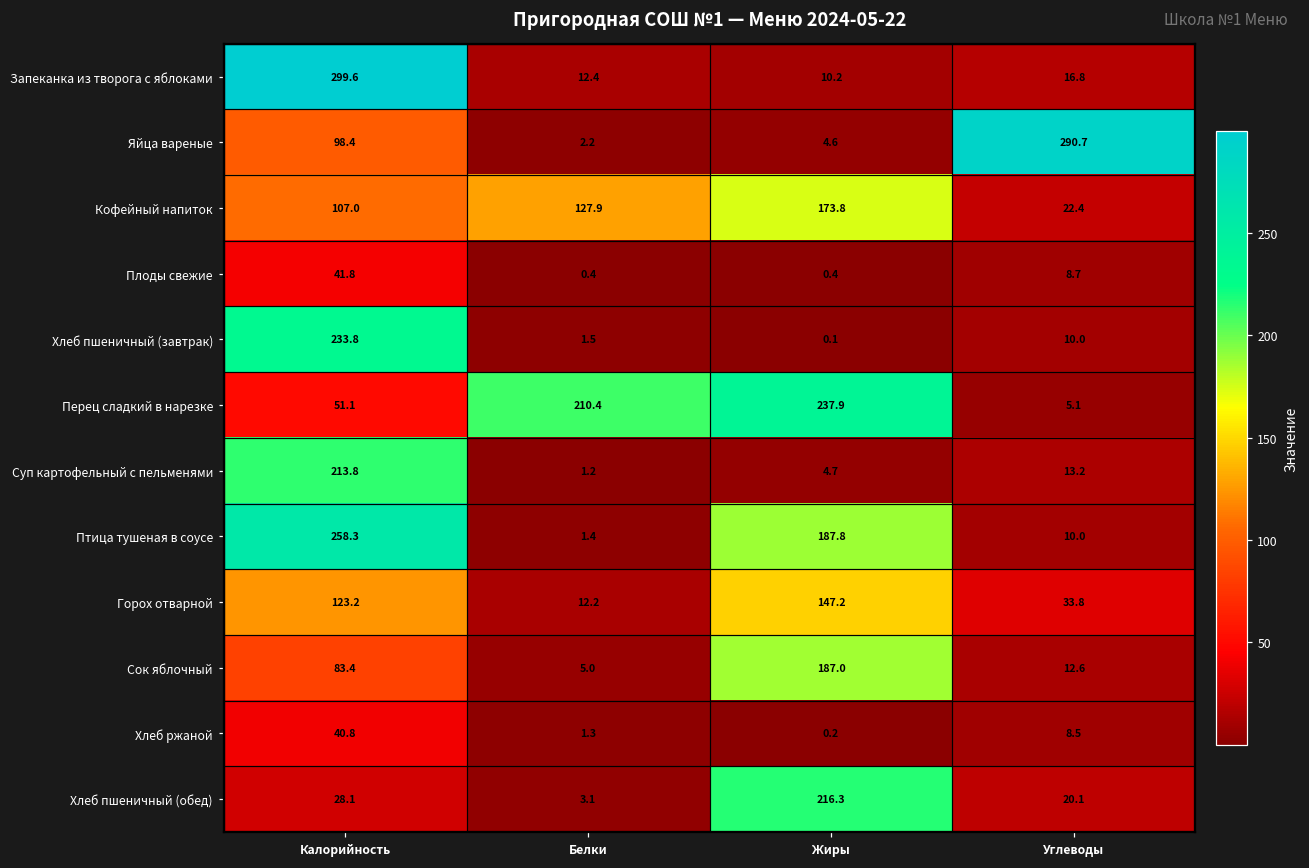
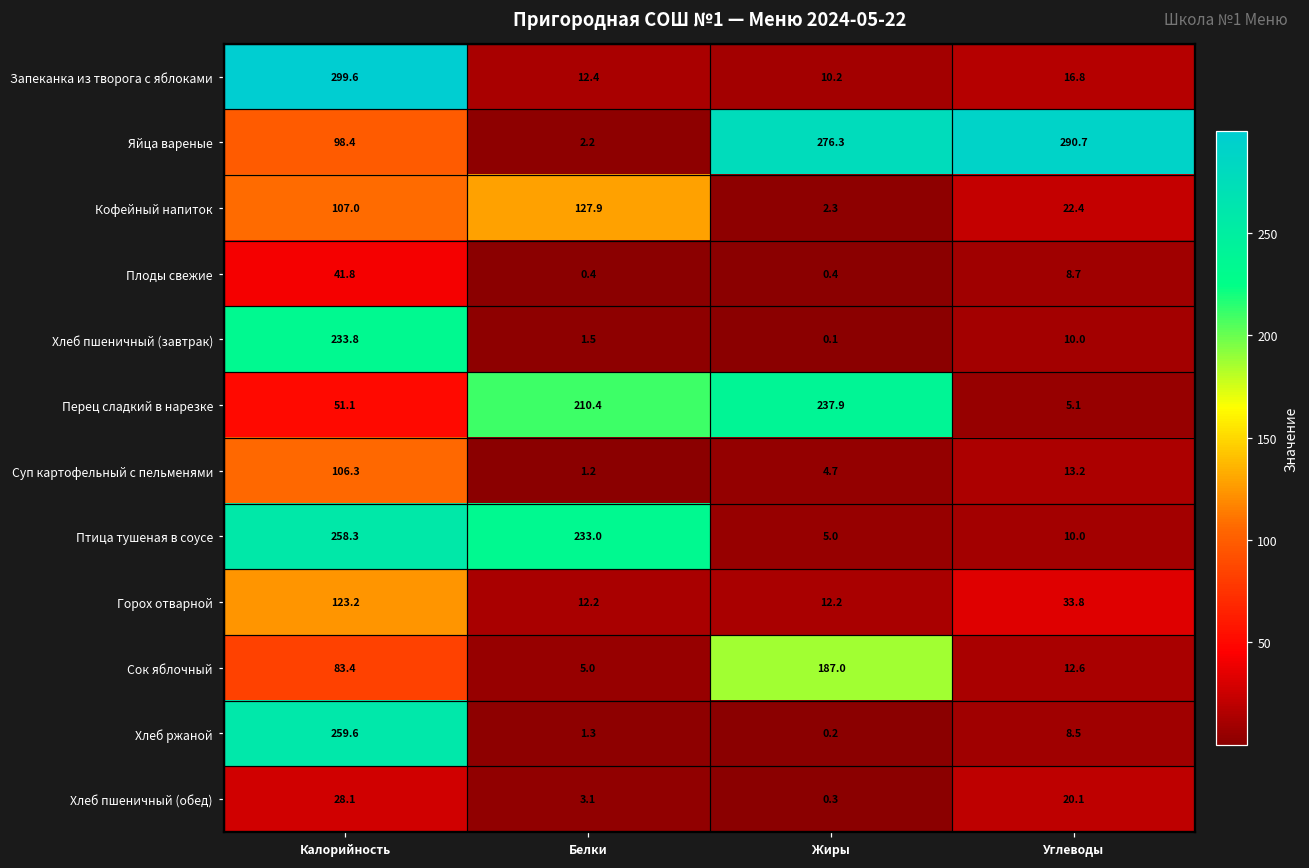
Яйца вареные, Жиры: 4.6 -> 276.3
Кофейный напиток, Жиры: 173.8 -> 2.3
Суп картофельный с пельменями, Калорийность: 213.8 -> 106.3
Птица тушеная в соусе, Белки: 1.4 -> 233.0
Птица тушеная в соусе, Жиры: 187.8 -> 5.0
Горох отварной, Жиры: 147.2 -> 12.2
Хлеб ржаной, Калорийность: 40.8 -> 259.6
Хлеб пшеничный (обед), Жиры: 216.3 -> 0.3
